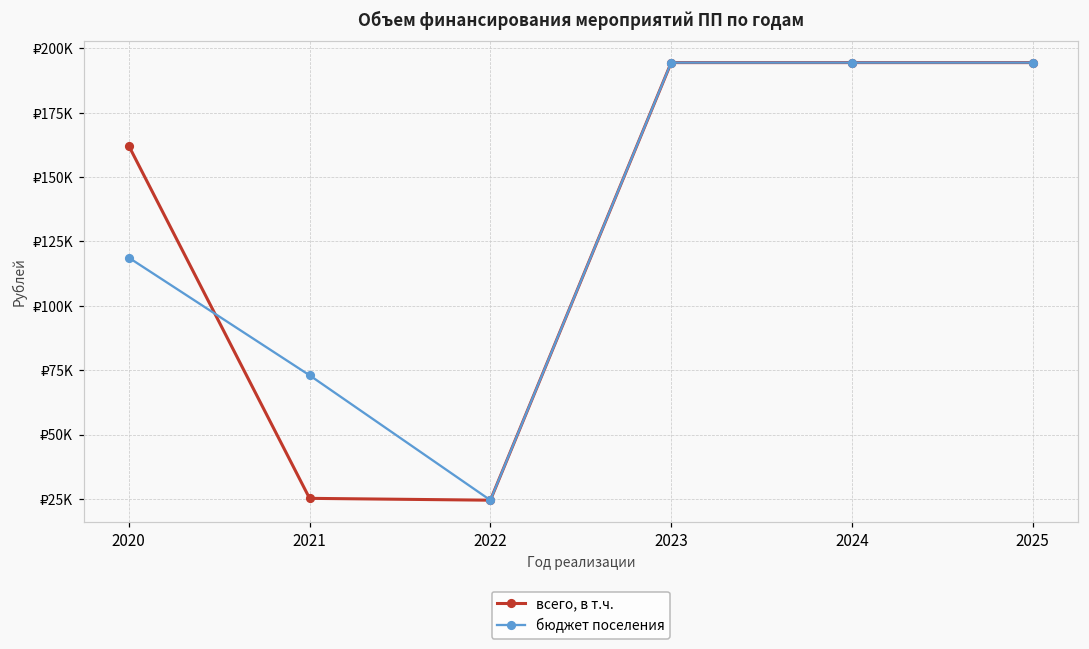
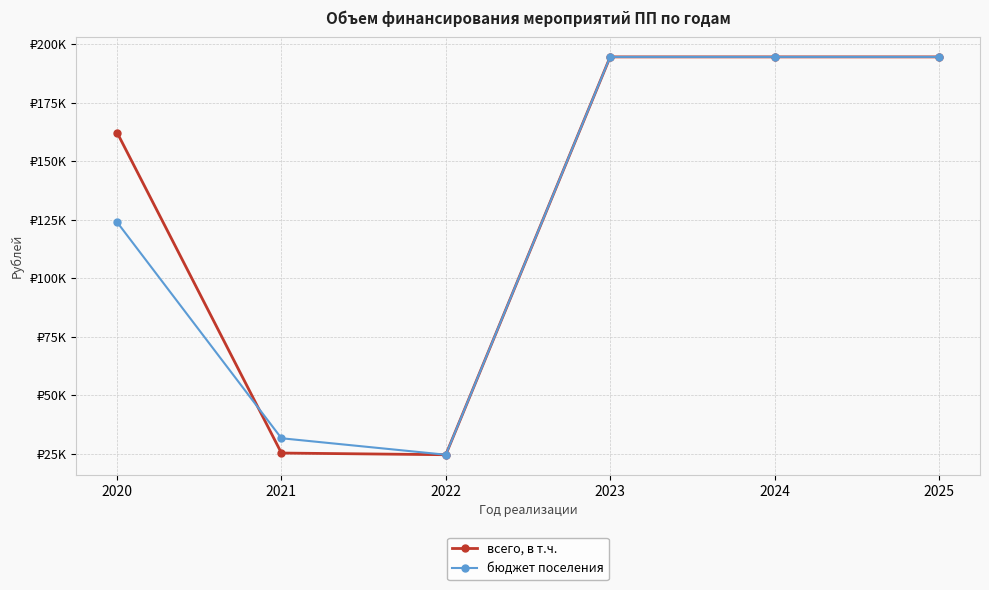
бюджет поселения, 2020: ₽119000 -> ₽124000
бюджет поселения, 2021: ₽73000 -> ₽32000
